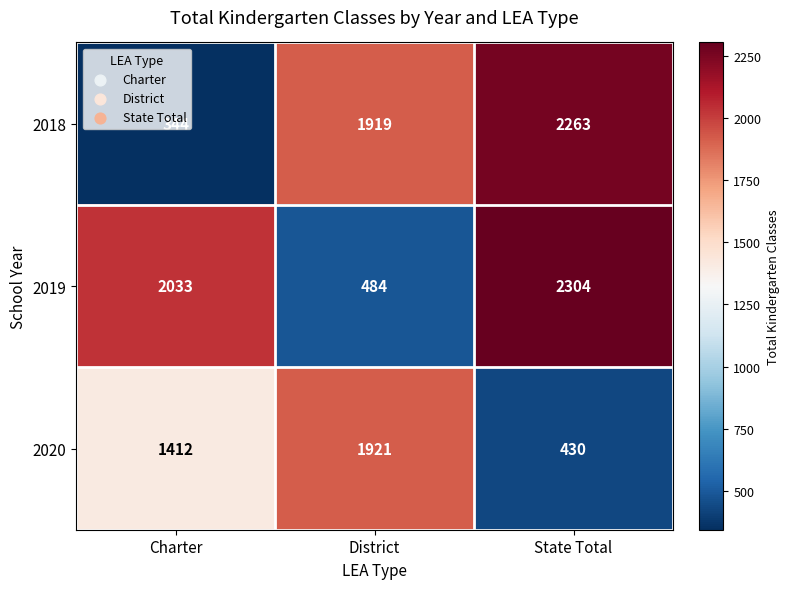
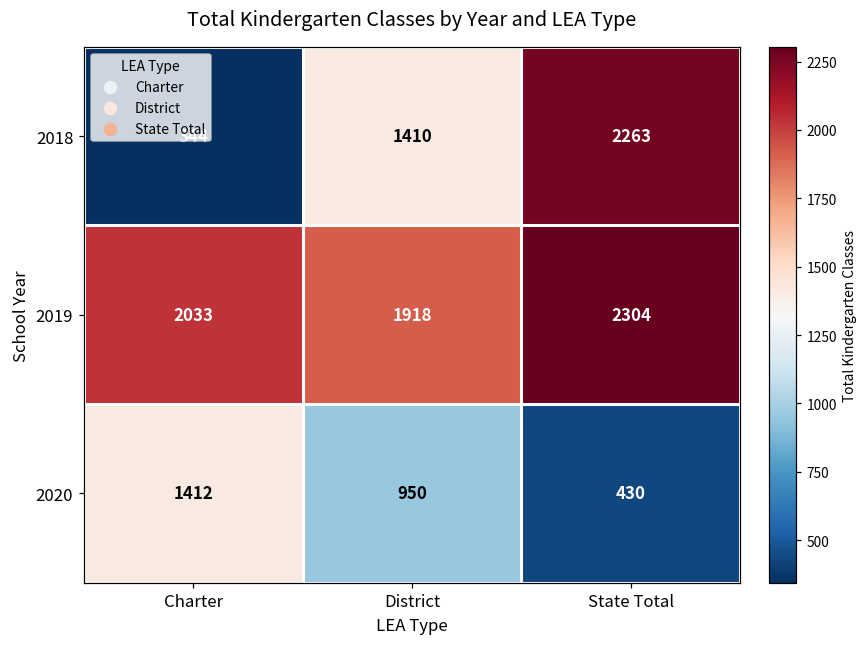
2018, District: 1919 -> 1410
2019, District: 484 -> 1918
2020, District: 1921 -> 950
